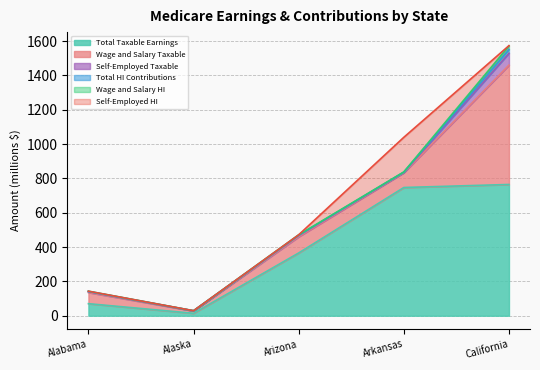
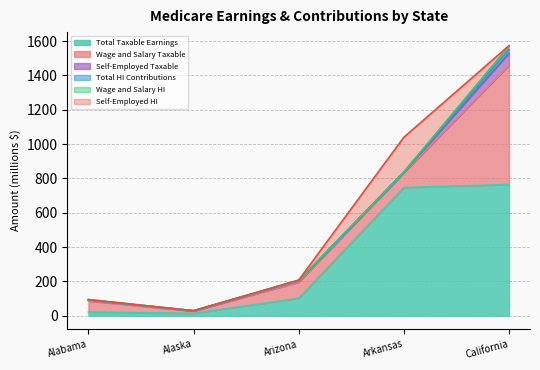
Total Taxable Earnings, Alabama: 70 -> 20
Total Taxable Earnings, Arizona: 370 -> 100
